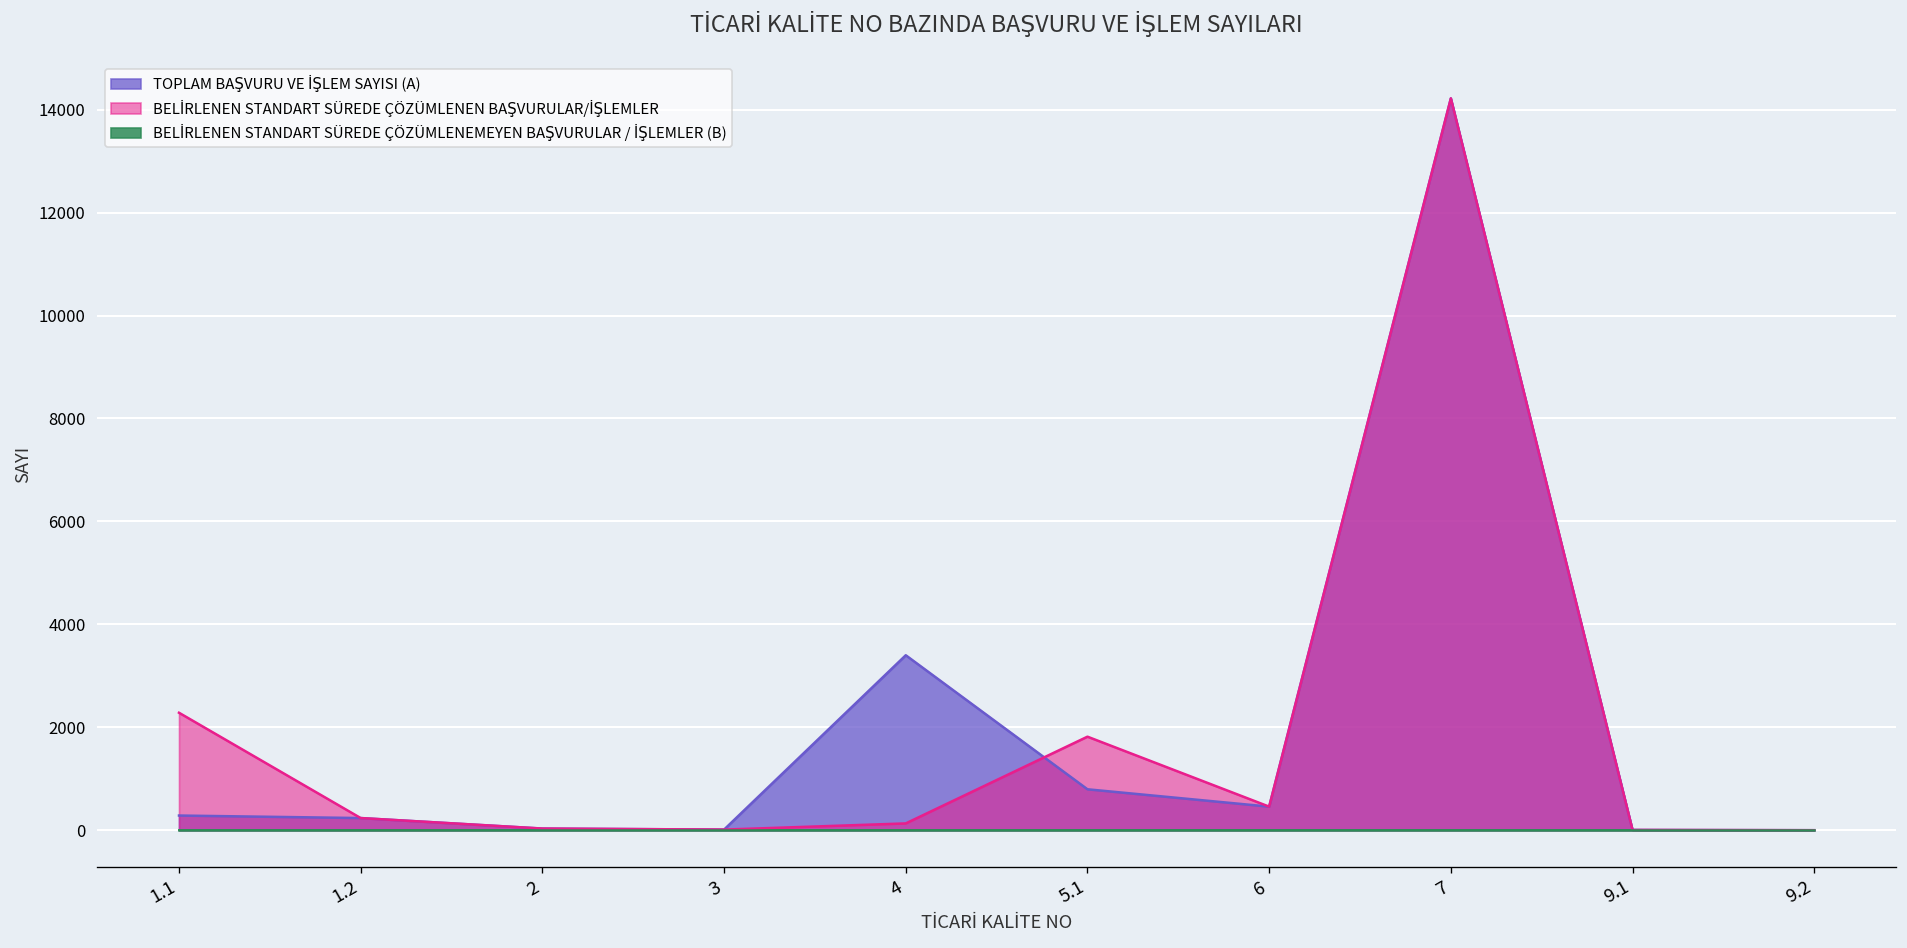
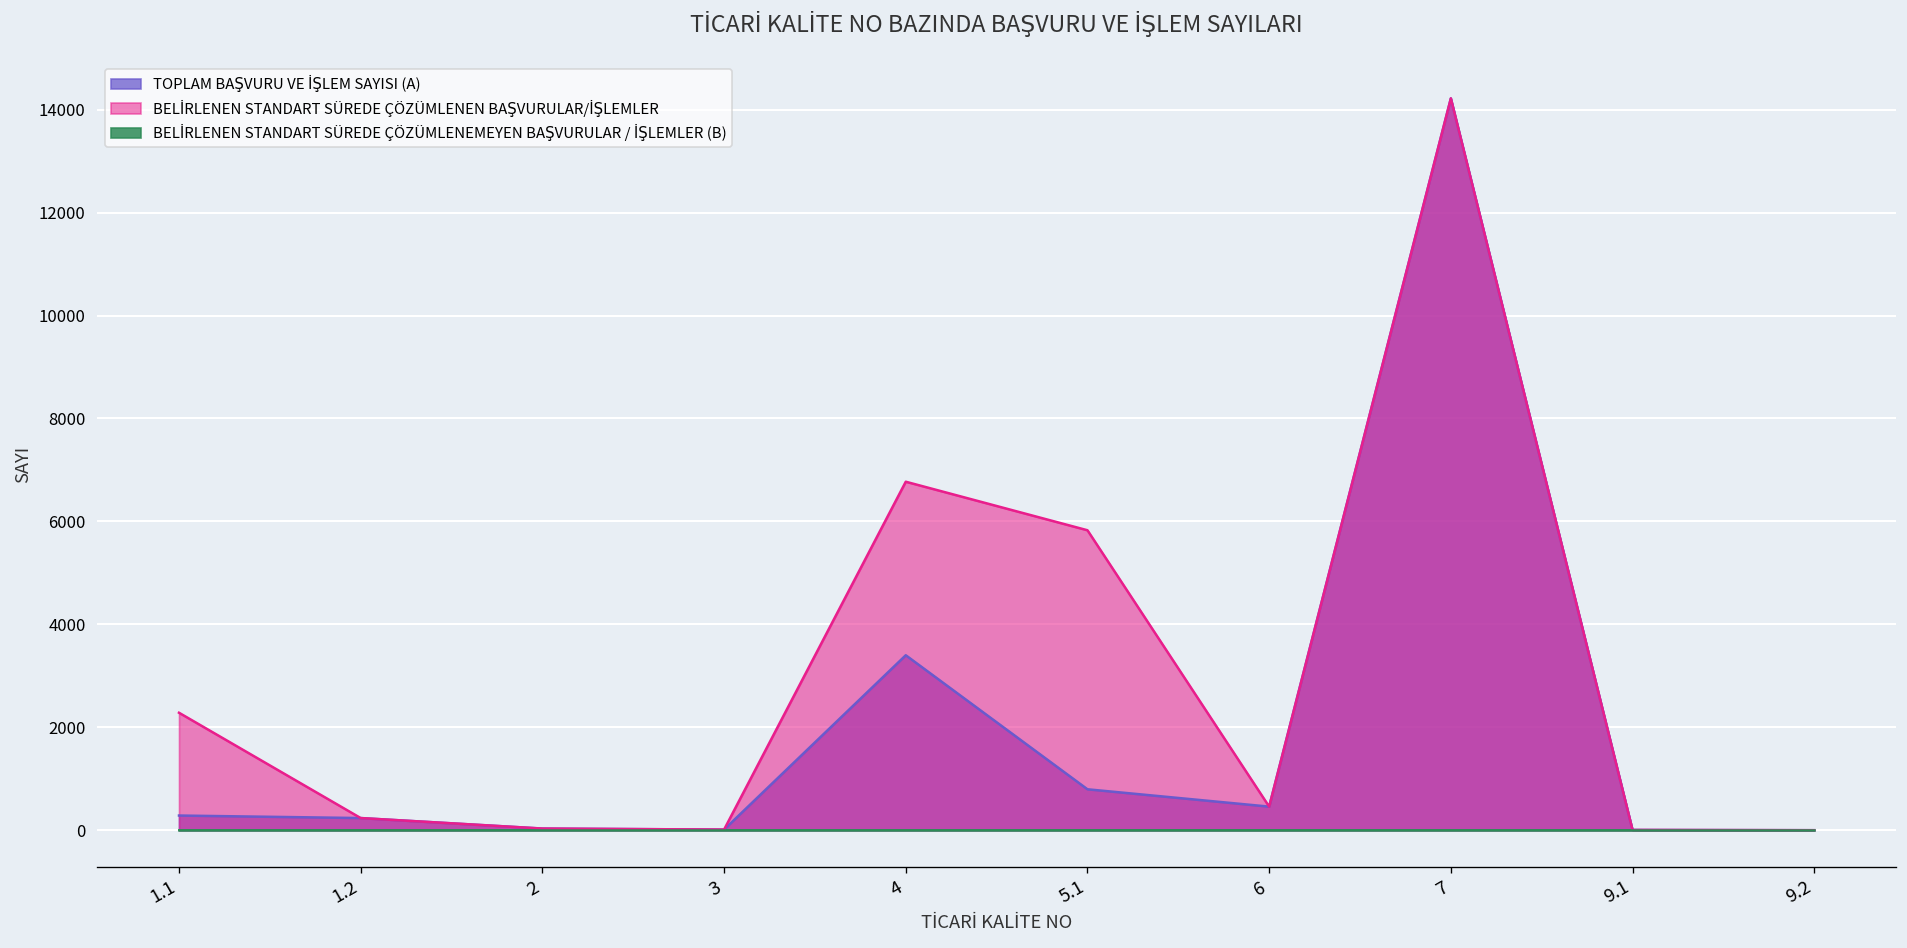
BELİRLENEN STANDART SÜREDE ÇÖZÜMLENEN BAŞVURULAR/İŞLEMLER, 4: 100 -> 6800
BELİRLENEN STANDART SÜREDE ÇÖZÜMLENEN BAŞVURULAR/İŞLEMLER, 5.1: 1800 -> 5800
